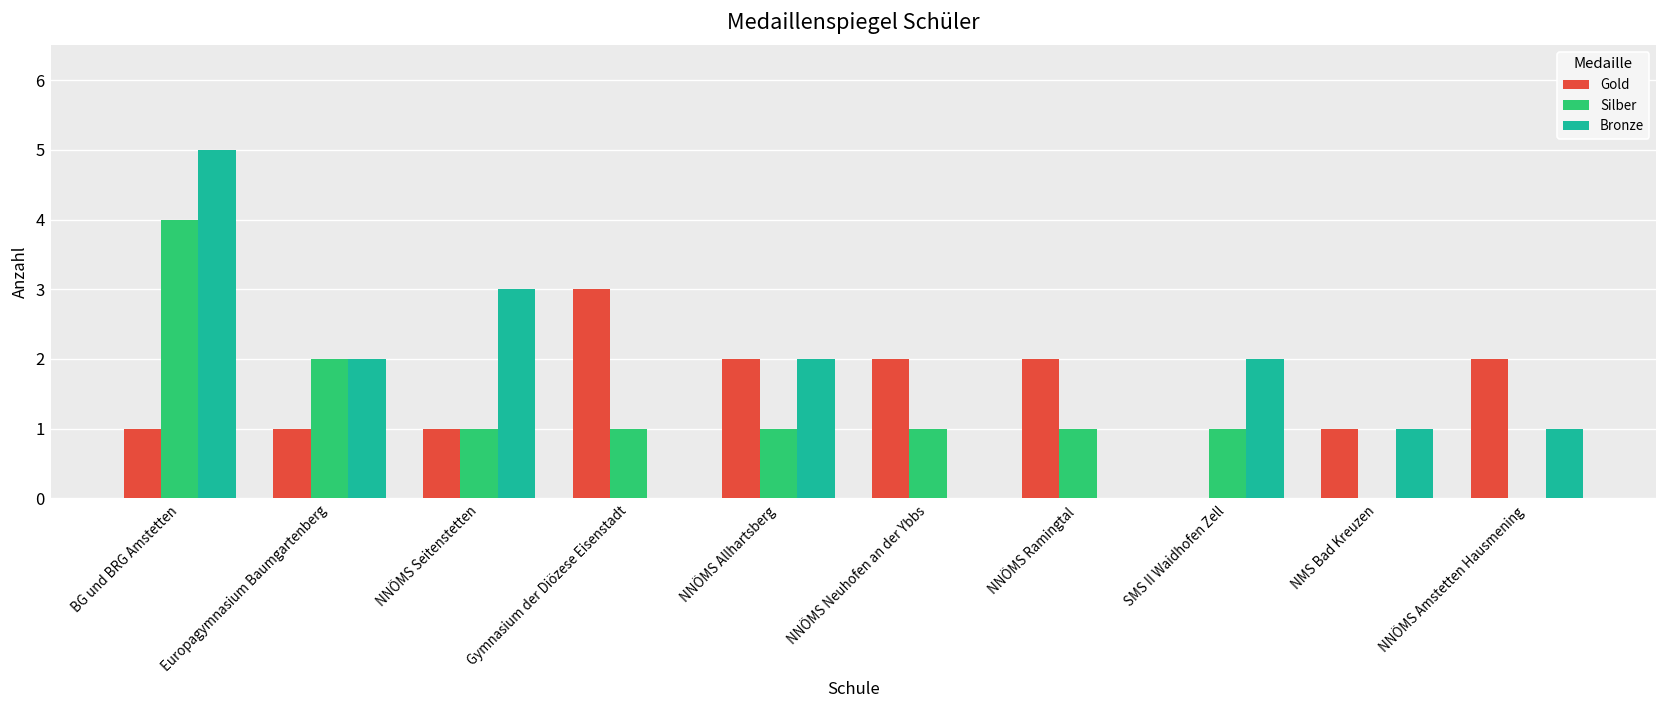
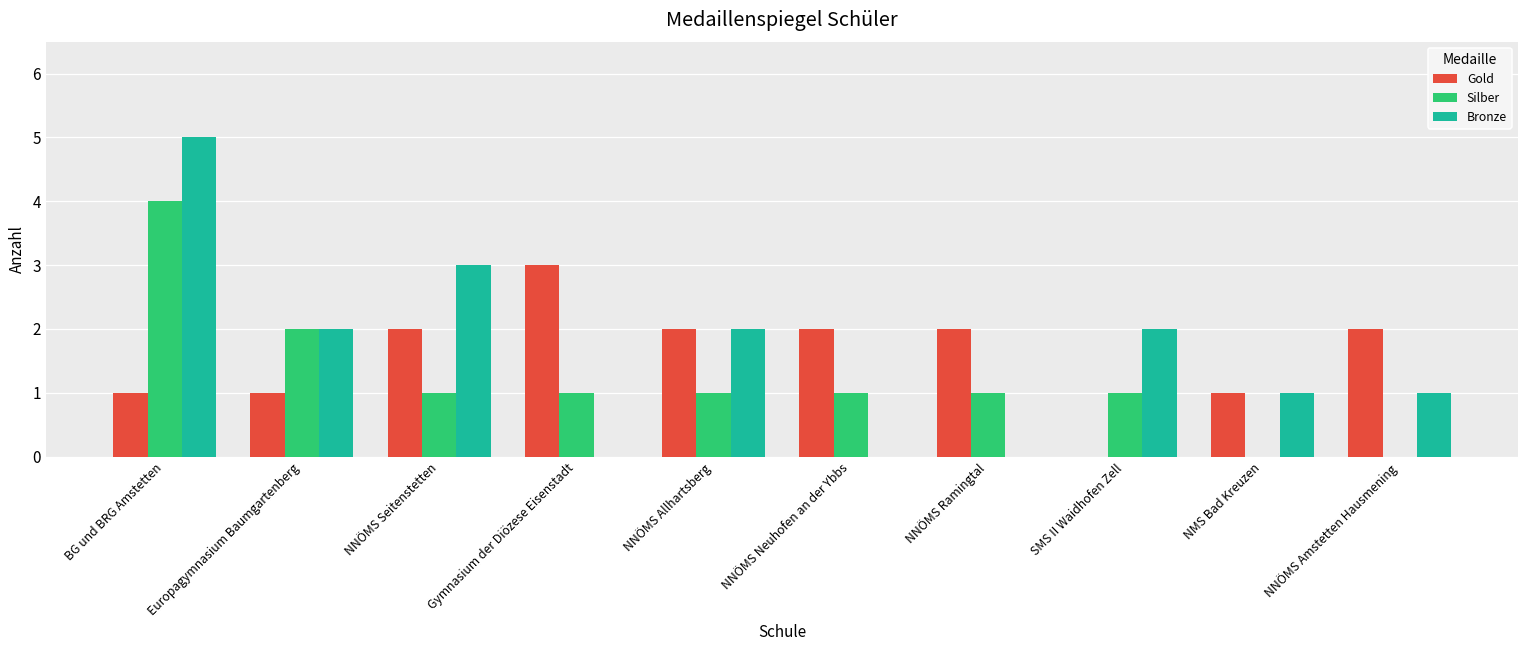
Gold, NNÖMS Seitenstetten: 1 -> 2
